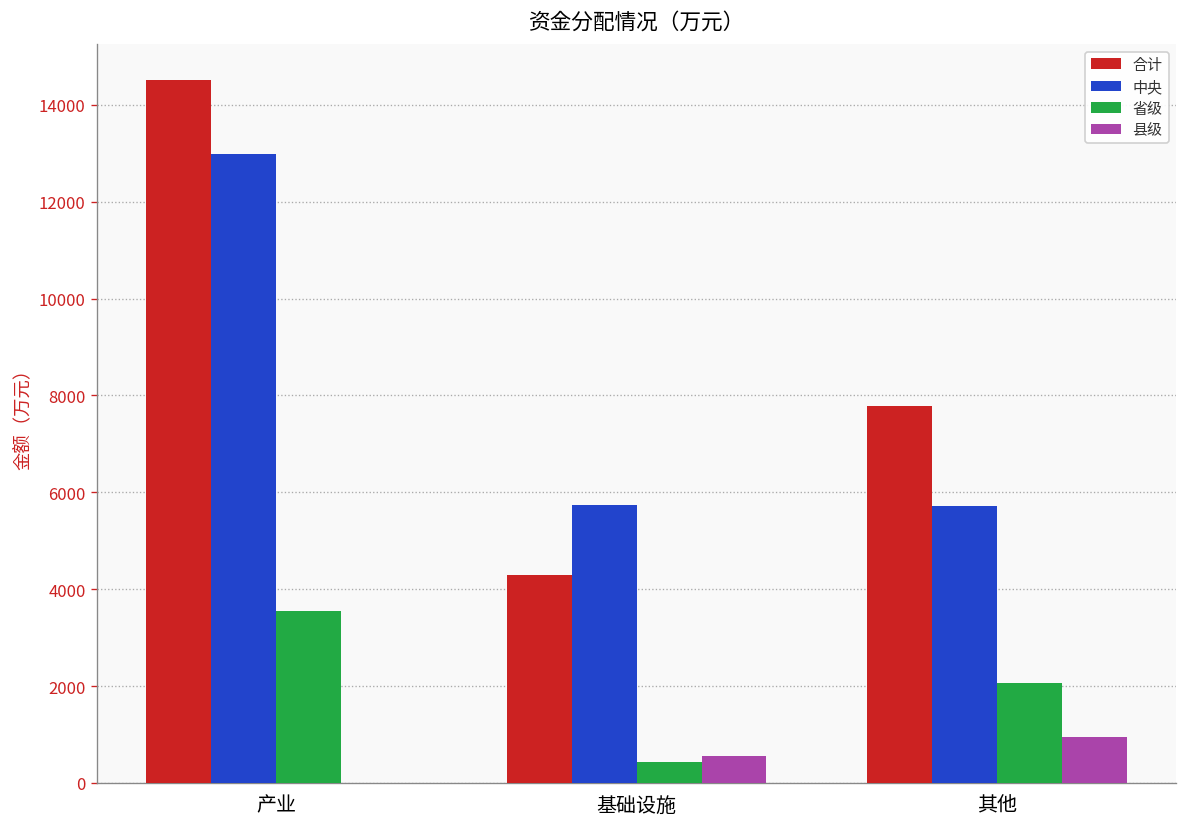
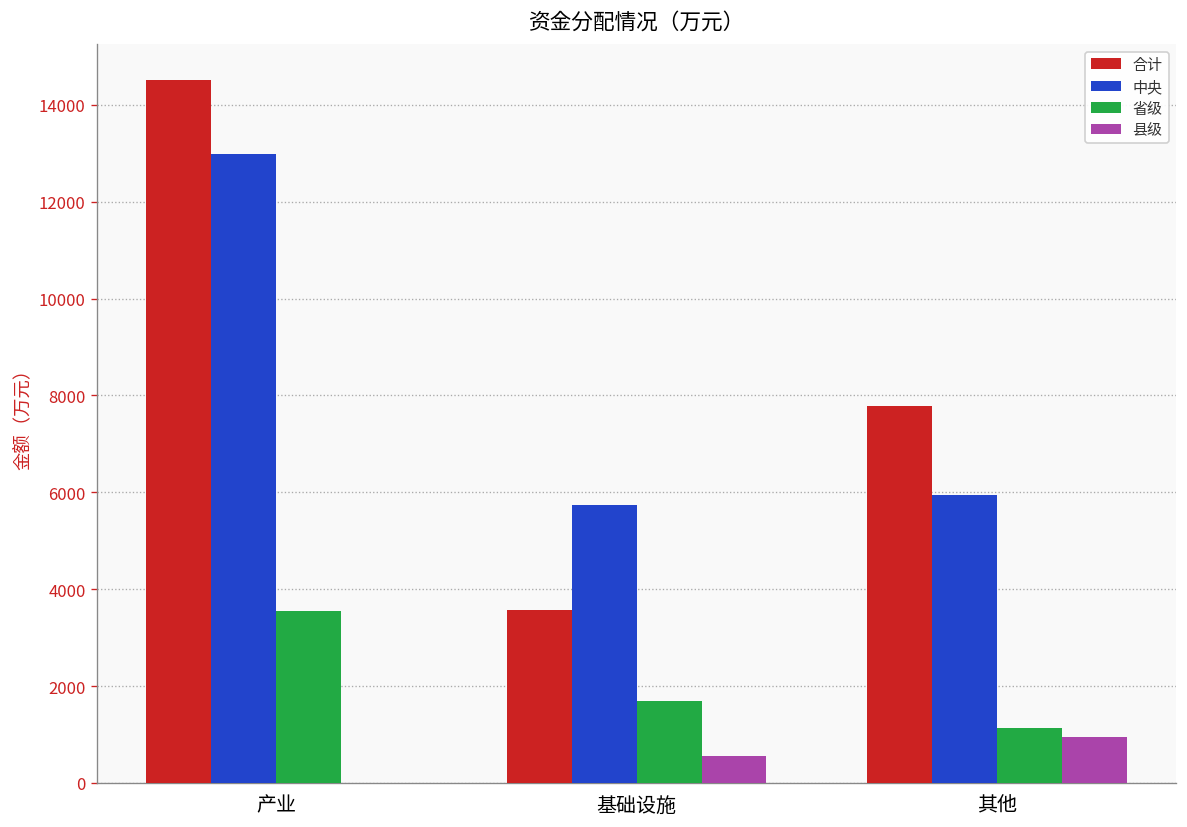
合计, 基础设施: 4300 -> 3600
省级, 基础设施: 400 -> 1700
中央, 其他: 5700 -> 5900
省级, 其他: 2100 -> 1100
